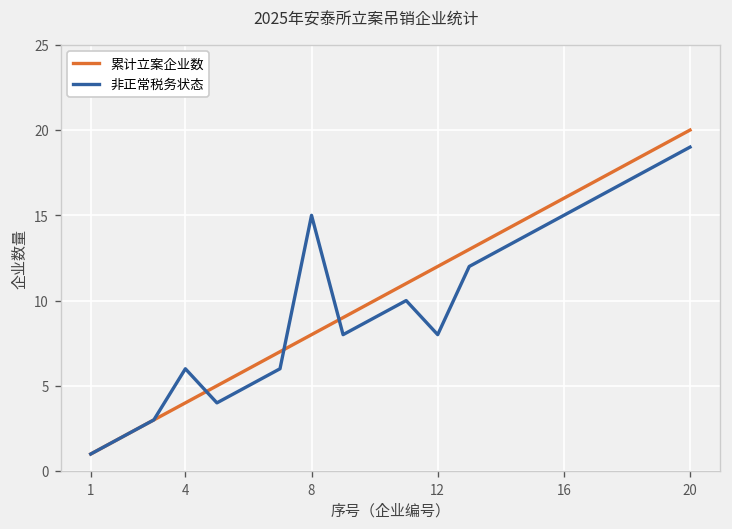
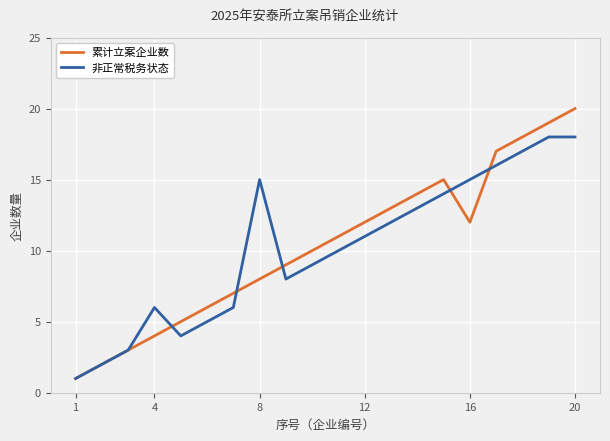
非正常税务状态, 12: 8 -> 11
累计立案企业数, 16: 16 -> 12
非正常税务状态, 20: 19 -> 18
